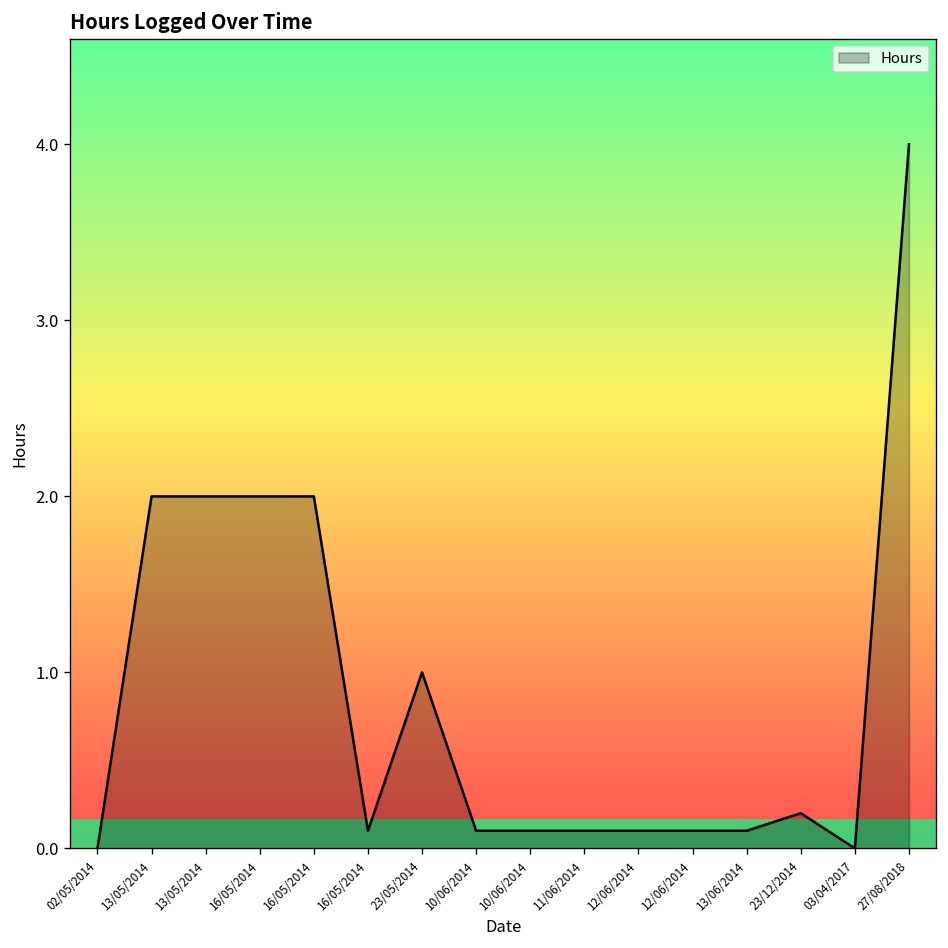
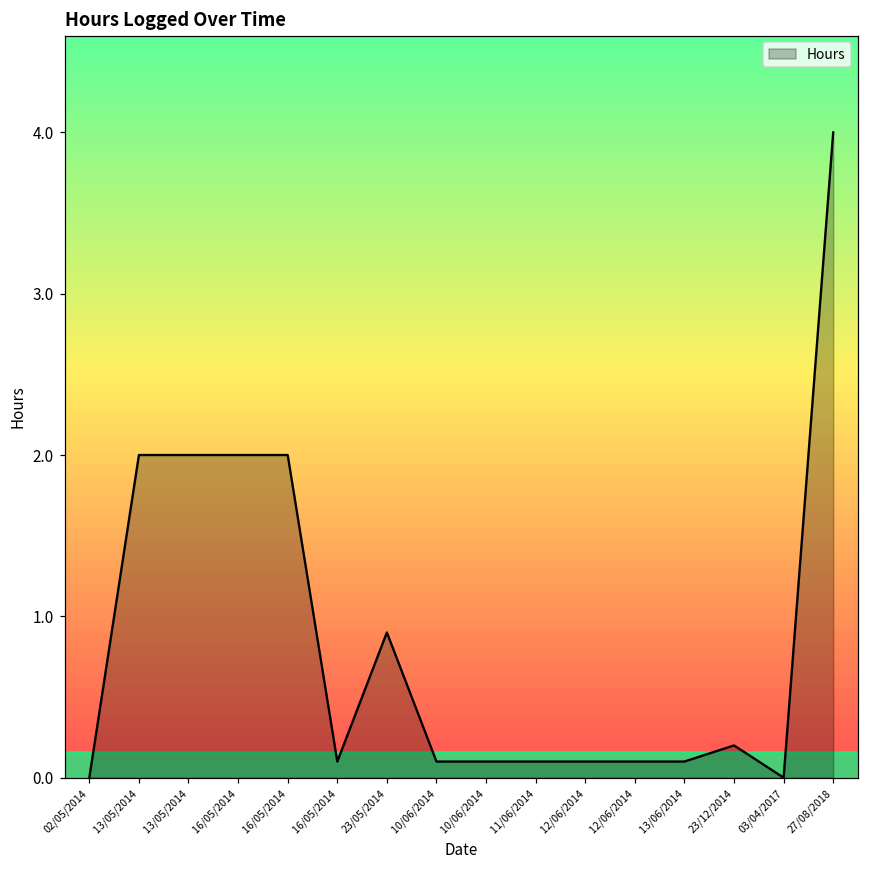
23/05/2014: 1.0 -> 0.9
